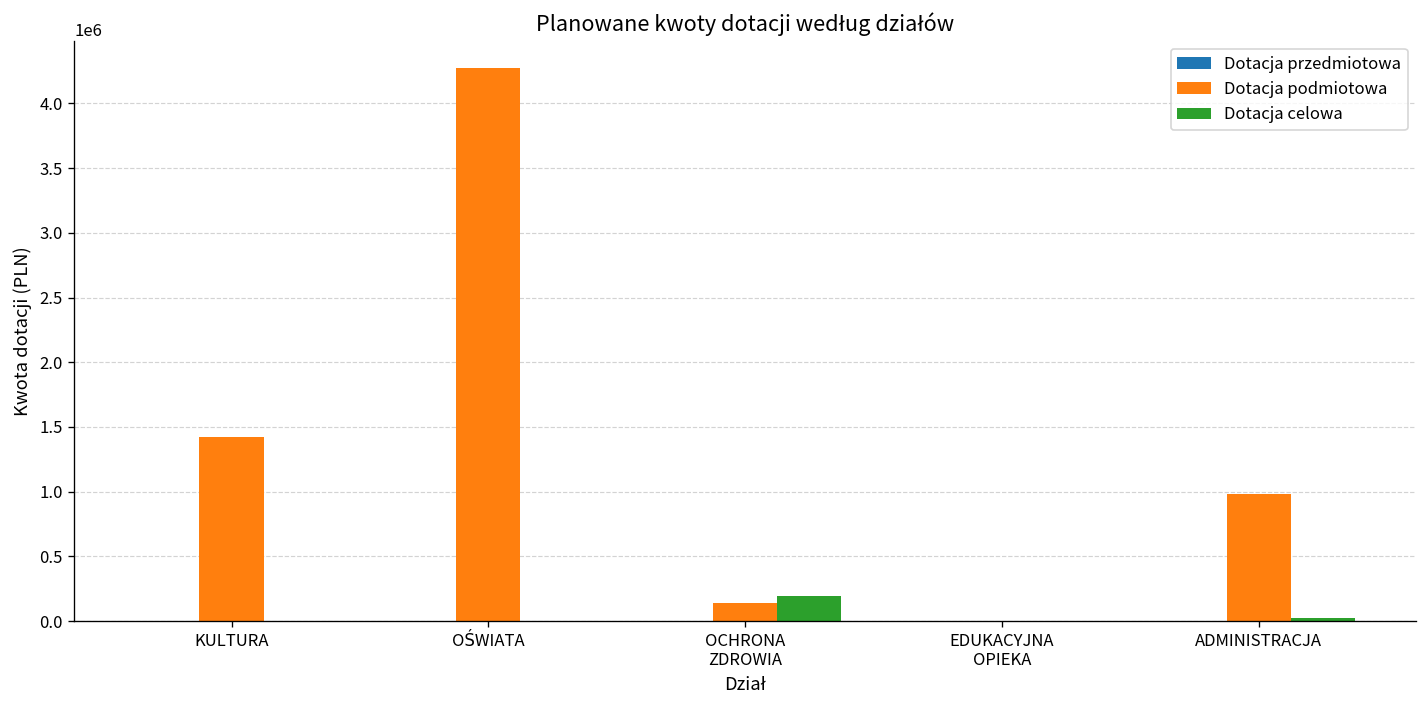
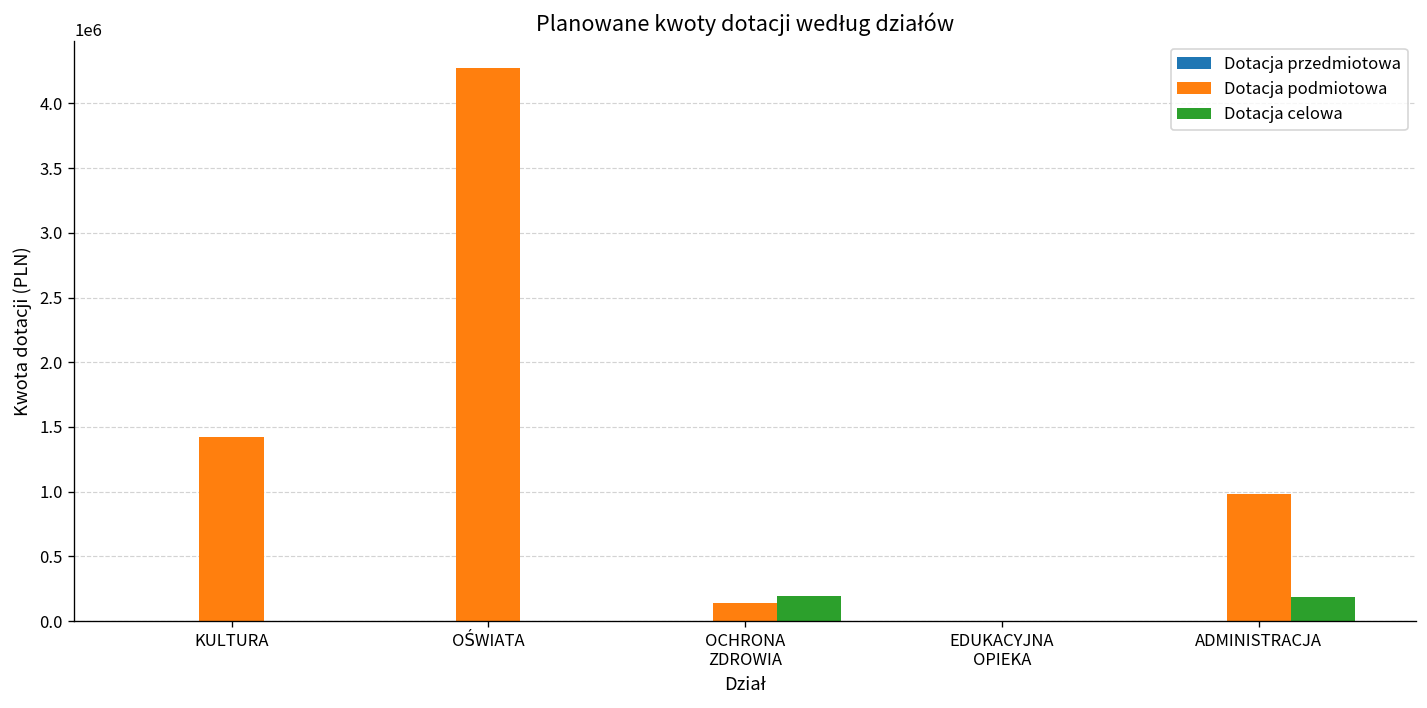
Dotacja celowa, ADMINISTRACJA: 30000 -> 180000
